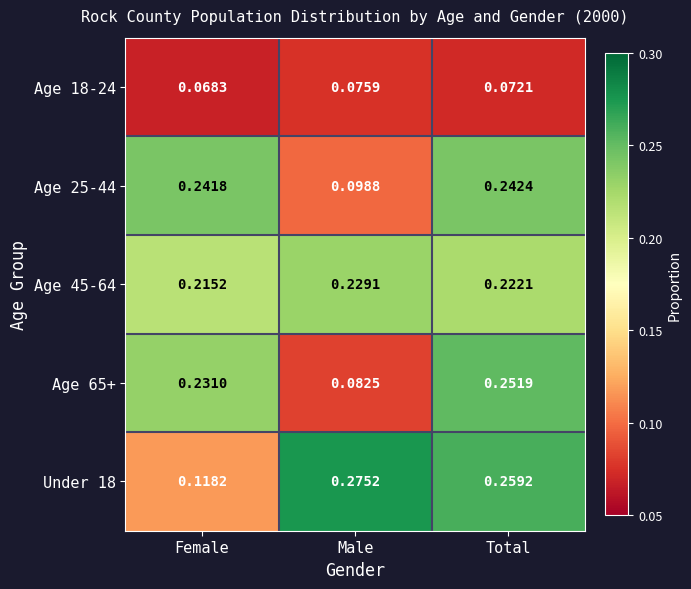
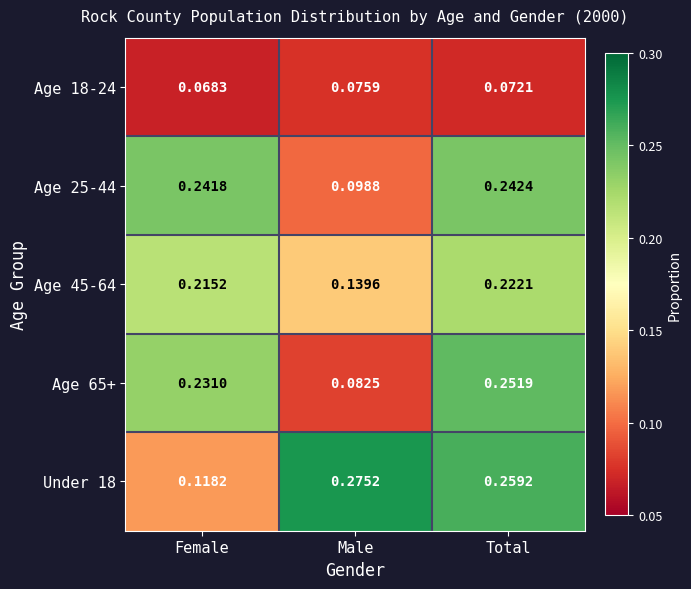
Age 45-64, Male: 0.2291 -> 0.1396
